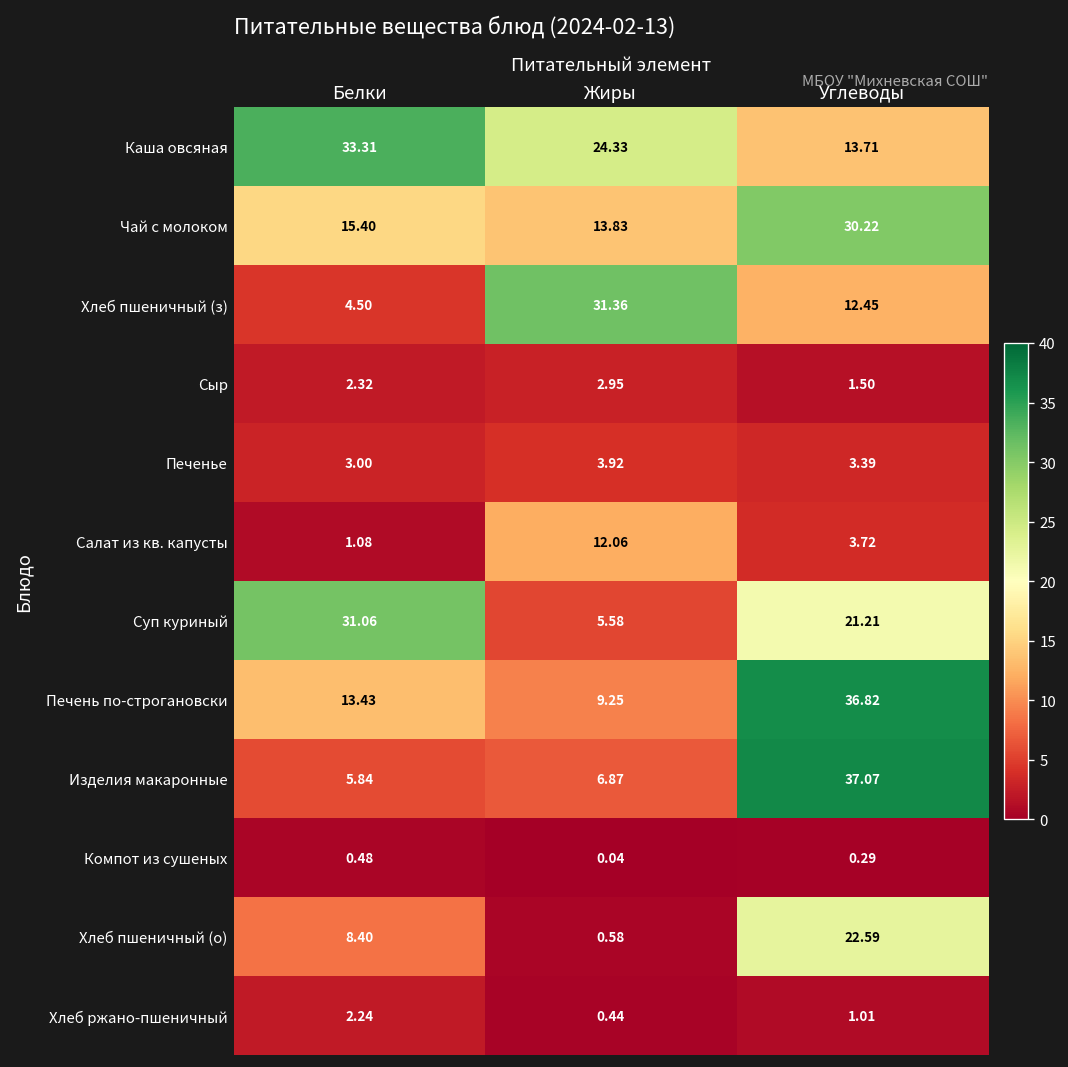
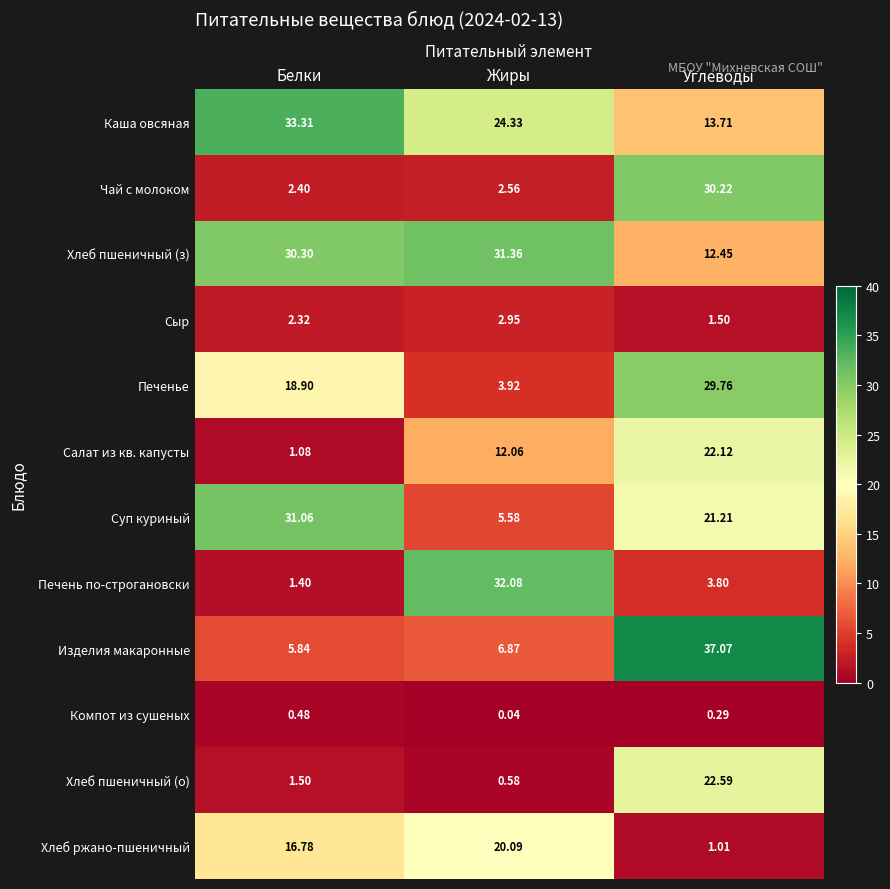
Чай с молоком, Белки: 15.40 -> 2.40
Чай с молоком, Жиры: 13.83 -> 2.56
Хлеб пшеничный (з), Белки: 4.50 -> 30.30
Печенье, Белки: 3.00 -> 18.90
Печенье, Углеводы: 3.39 -> 29.76
Салат из кв. капусты, Углеводы: 3.72 -> 22.12
Печень по-строгановски, Белки: 13.43 -> 1.40
Печень по-строгановски, Жиры: 9.25 -> 32.08
Печень по-строгановски, Углеводы: 36.82 -> 3.80
Хлеб пшеничный (о), Белки: 8.40 -> 1.50
Хлеб ржано-пшеничный, Белки: 2.24 -> 16.78
Хлеб ржано-пшеничный, Жиры: 0.44 -> 20.09
